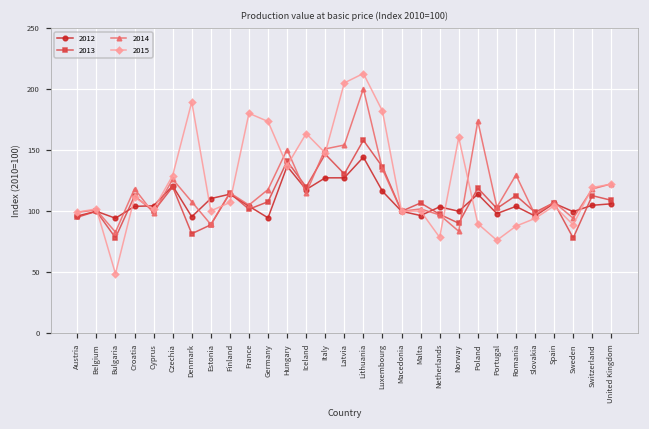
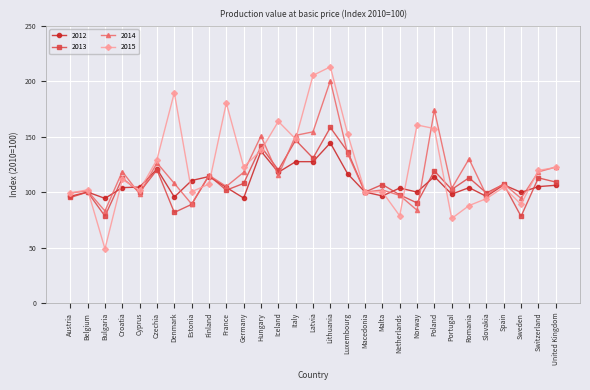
2015, Germany: 174 -> 123
2015, Luxembourg: 182 -> 152
2015, Poland: 90 -> 157
